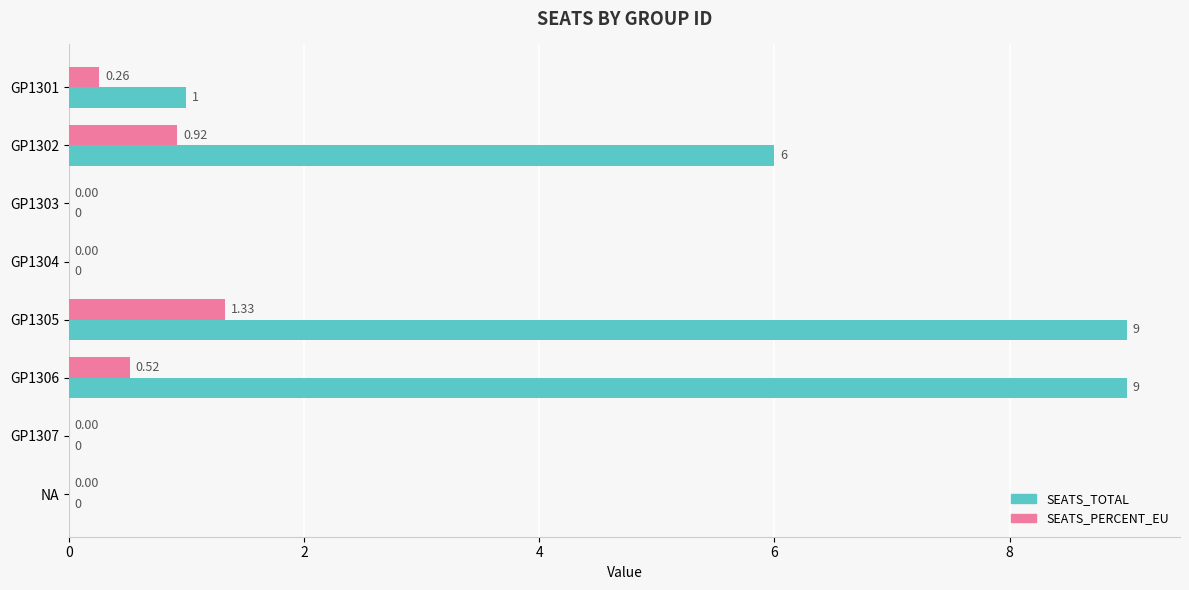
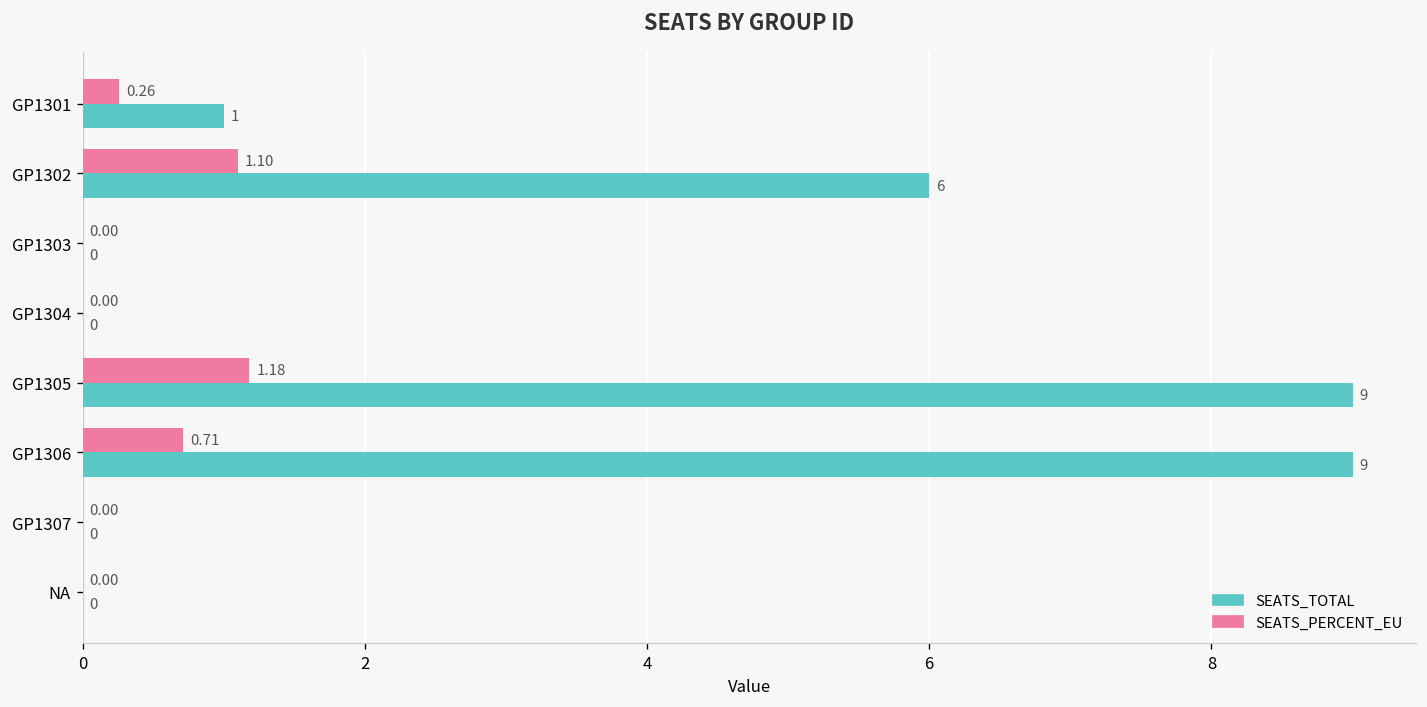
SEATS_PERCENT_EU, GP1302: 0.92 -> 1.10
SEATS_PERCENT_EU, GP1305: 1.33 -> 1.18
SEATS_PERCENT_EU, GP1306: 0.52 -> 0.71
